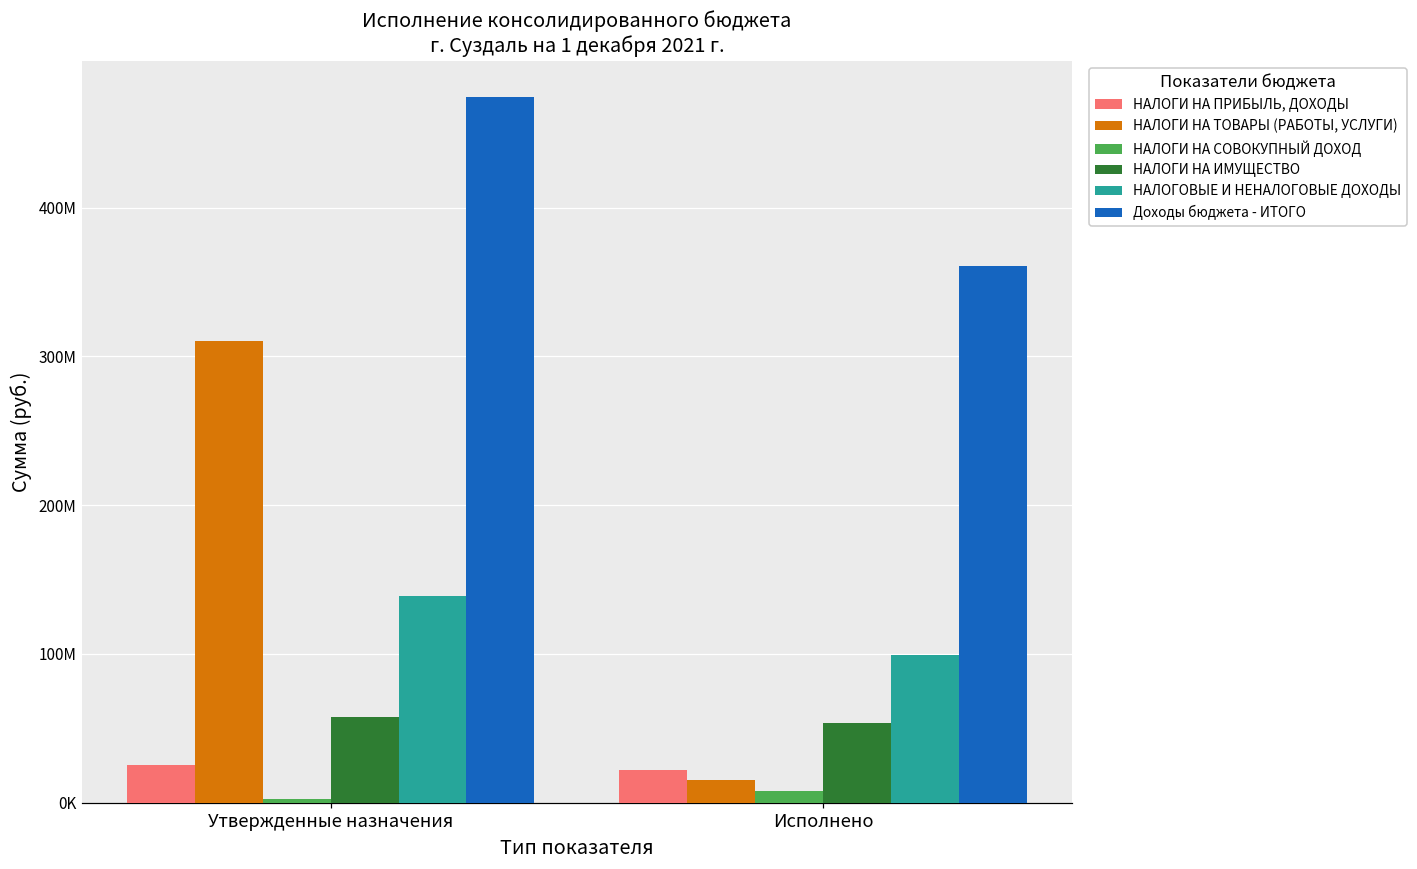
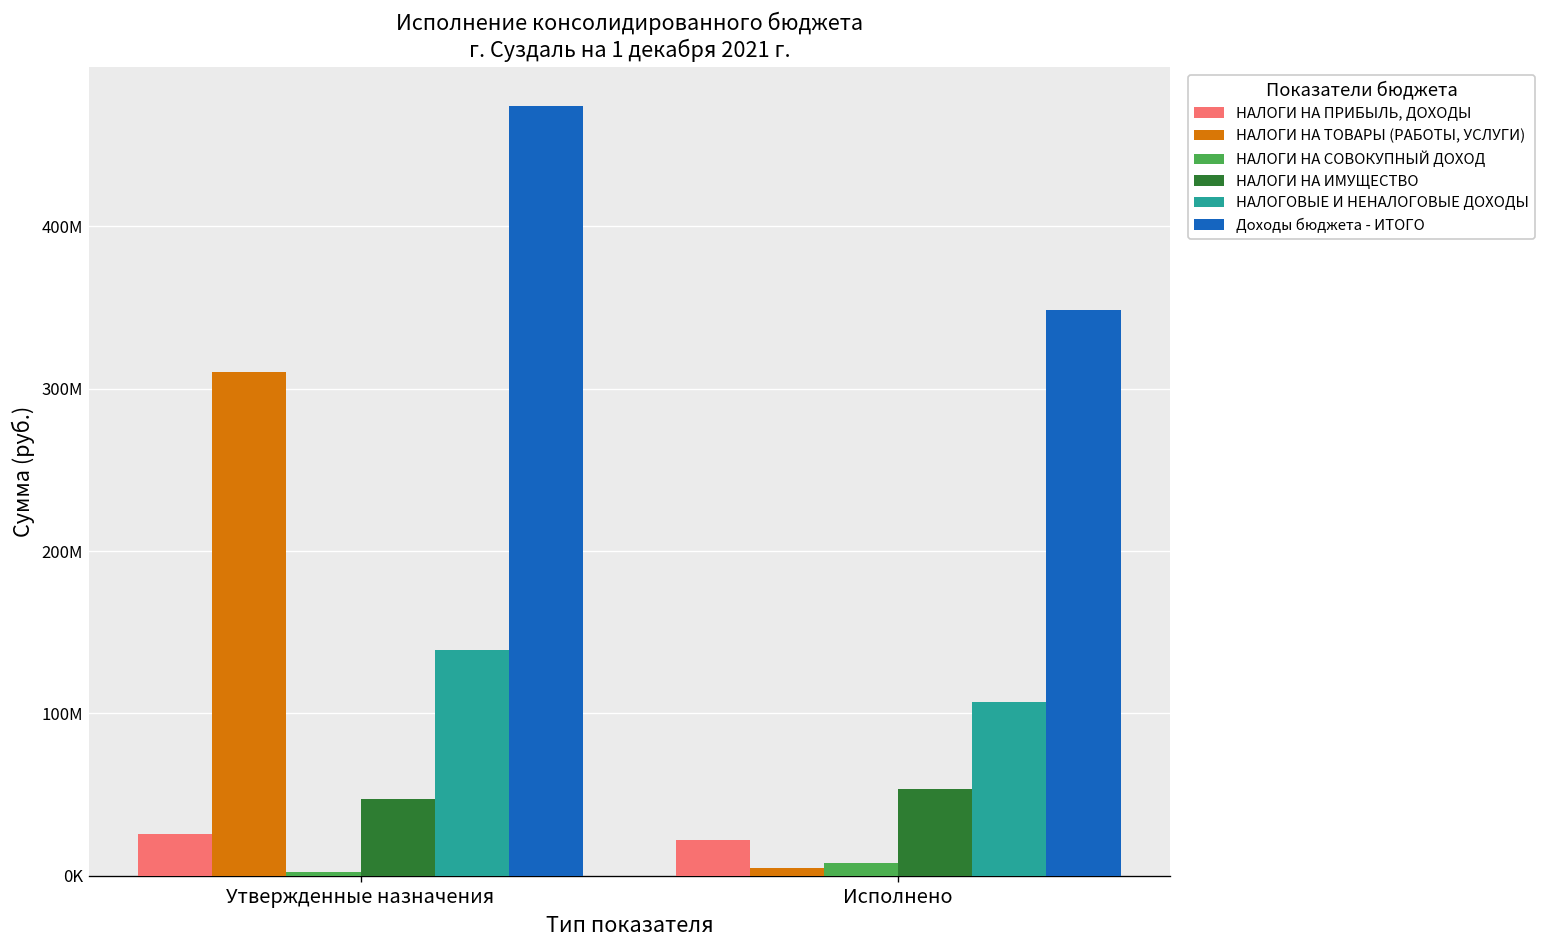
НАЛОГИ НА ИМУЩЕСТВО, Утвержденные назначения: 58000000 -> 48000000
НАЛОГИ НА ТОВАРЫ (РАБОТЫ, УСЛУГИ), Исполнено: 15000000 -> 5000000
НАЛОГОВЫЕ И НЕНАЛОГОВЫЕ ДОХОДЫ, Исполнено: 99000000 -> 107000000
Доходы бюджета - ИТОГО, Исполнено: 361000000 -> 348000000
